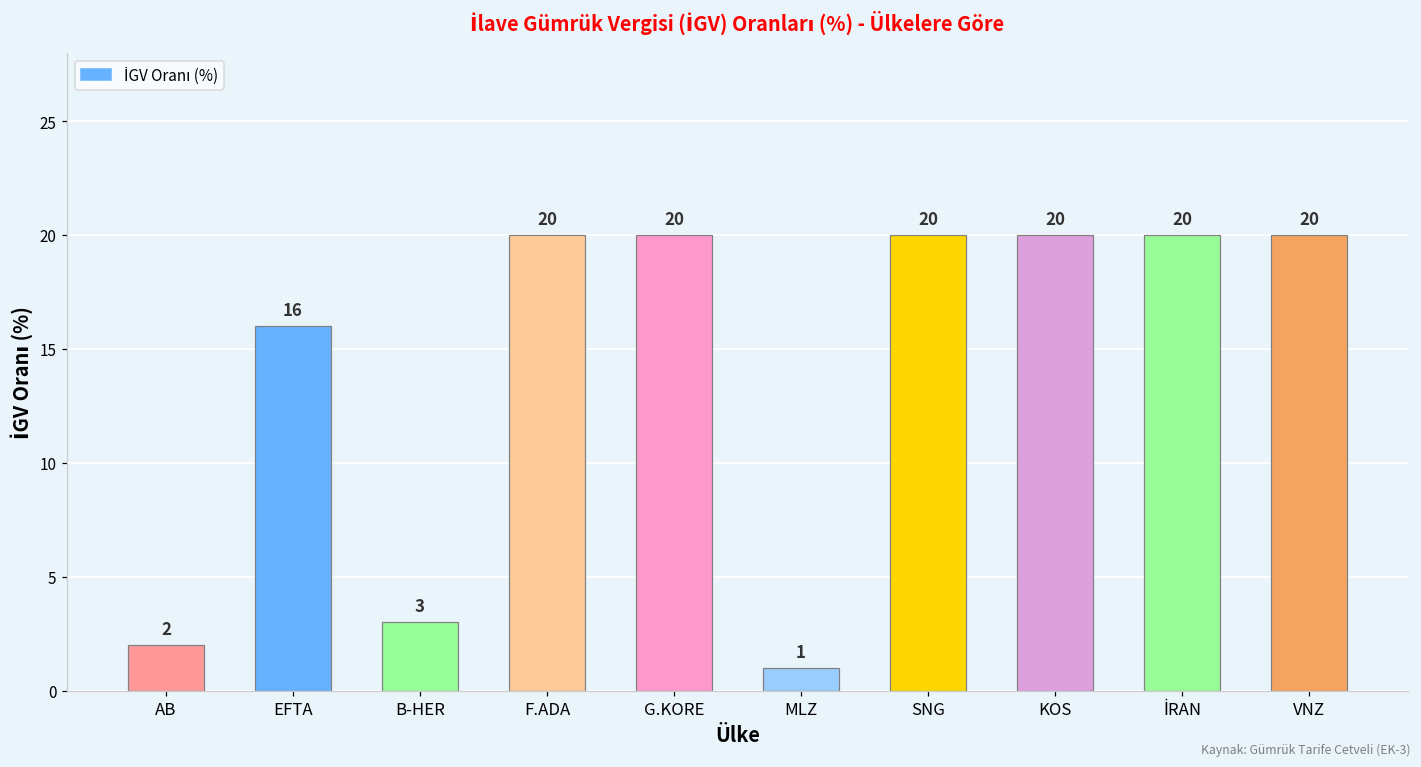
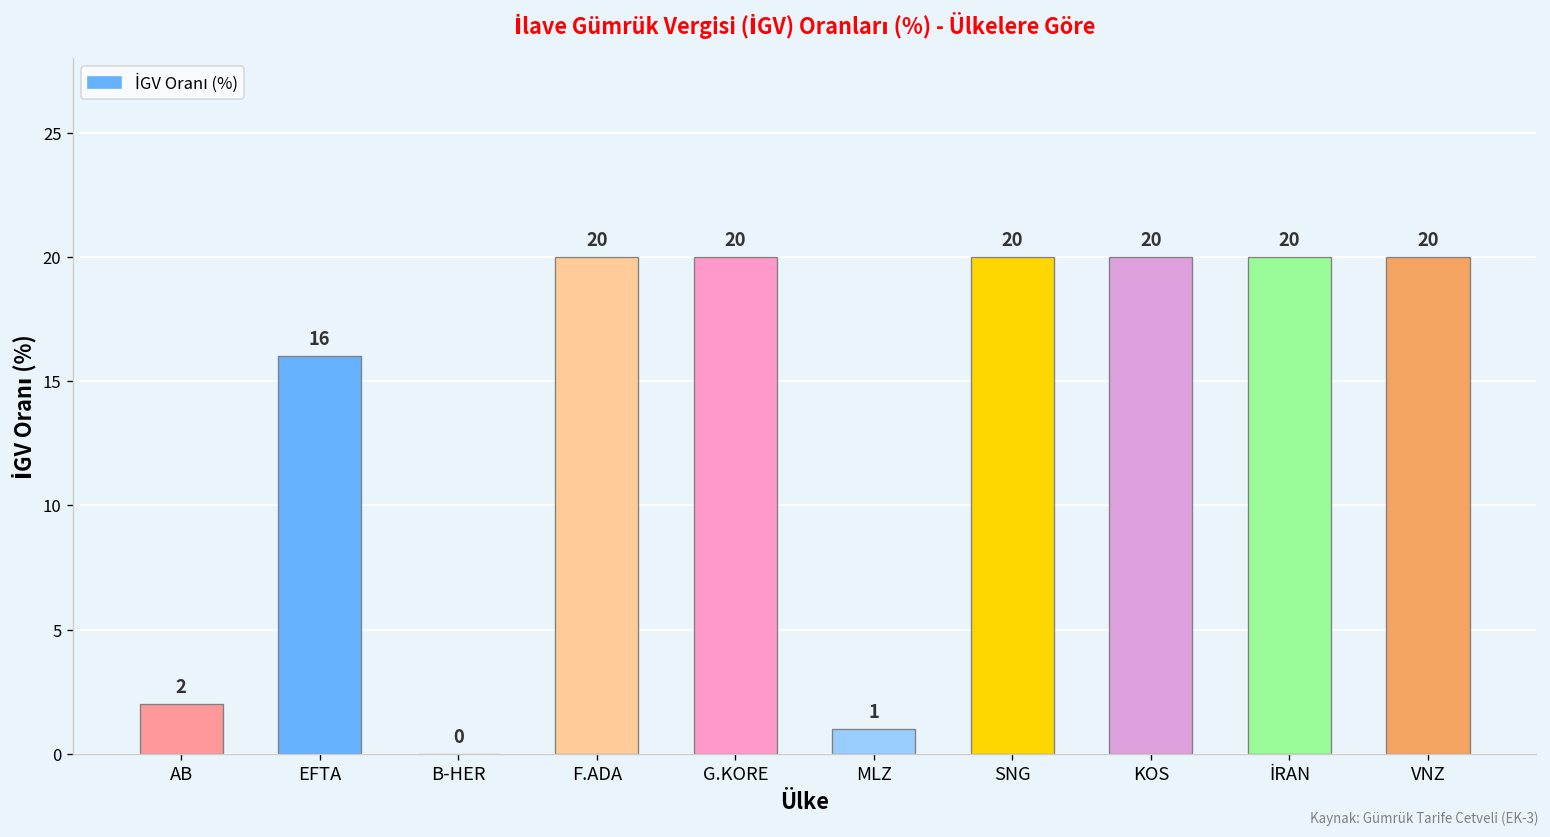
B-HER: 3 -> 0
